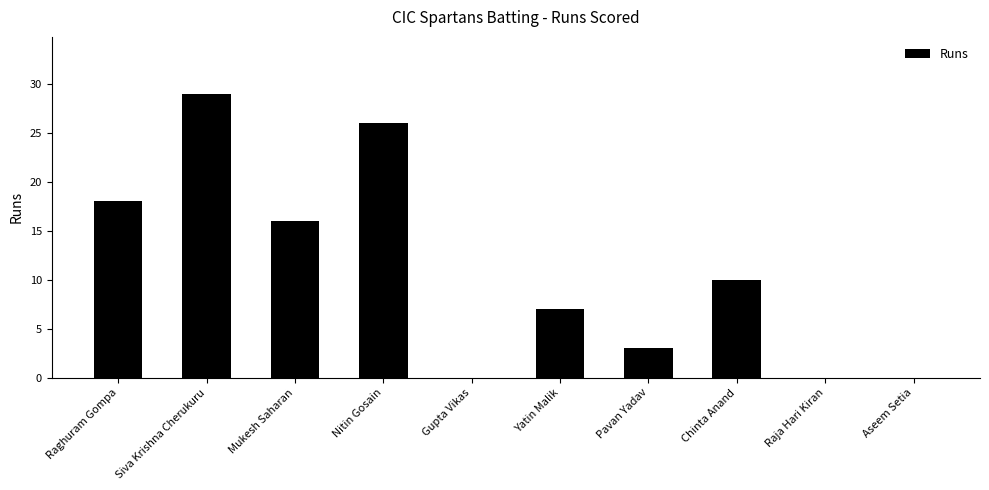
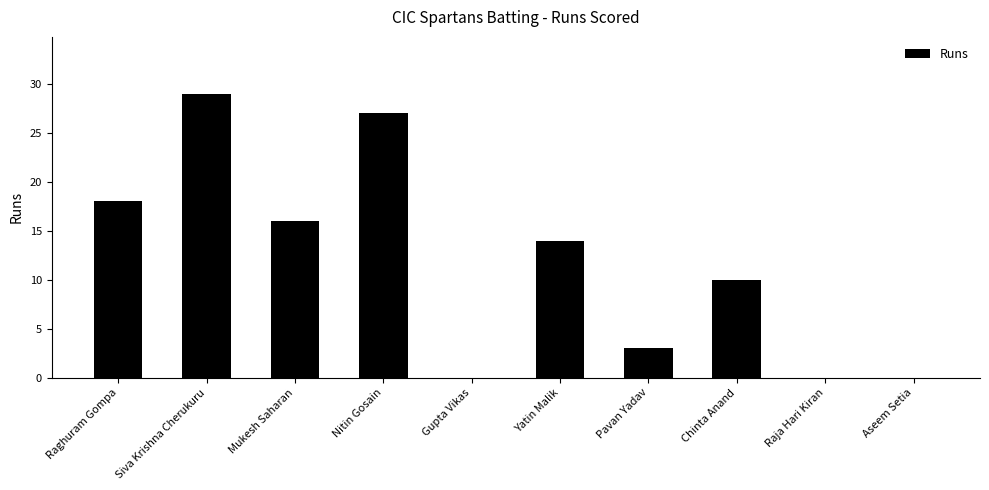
Nitin Gosain: 26 -> 27
Yatin Malik: 7 -> 14
